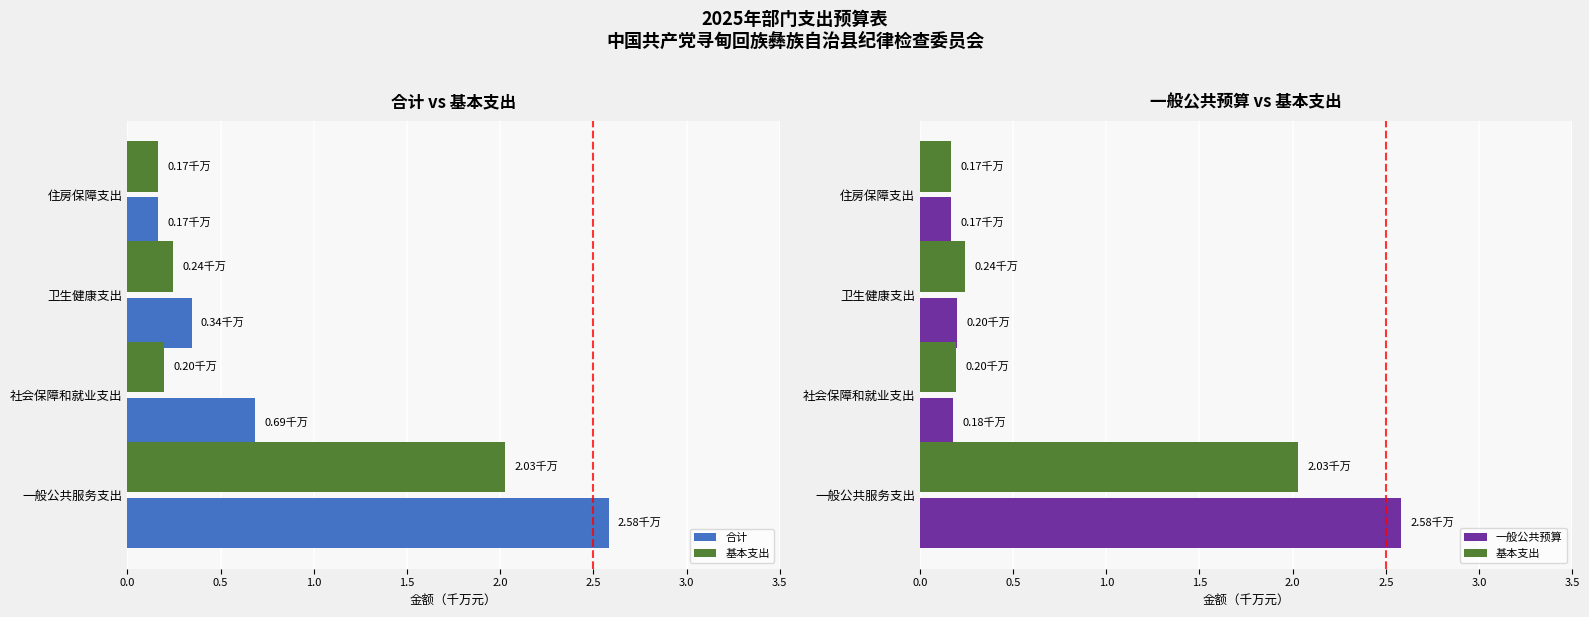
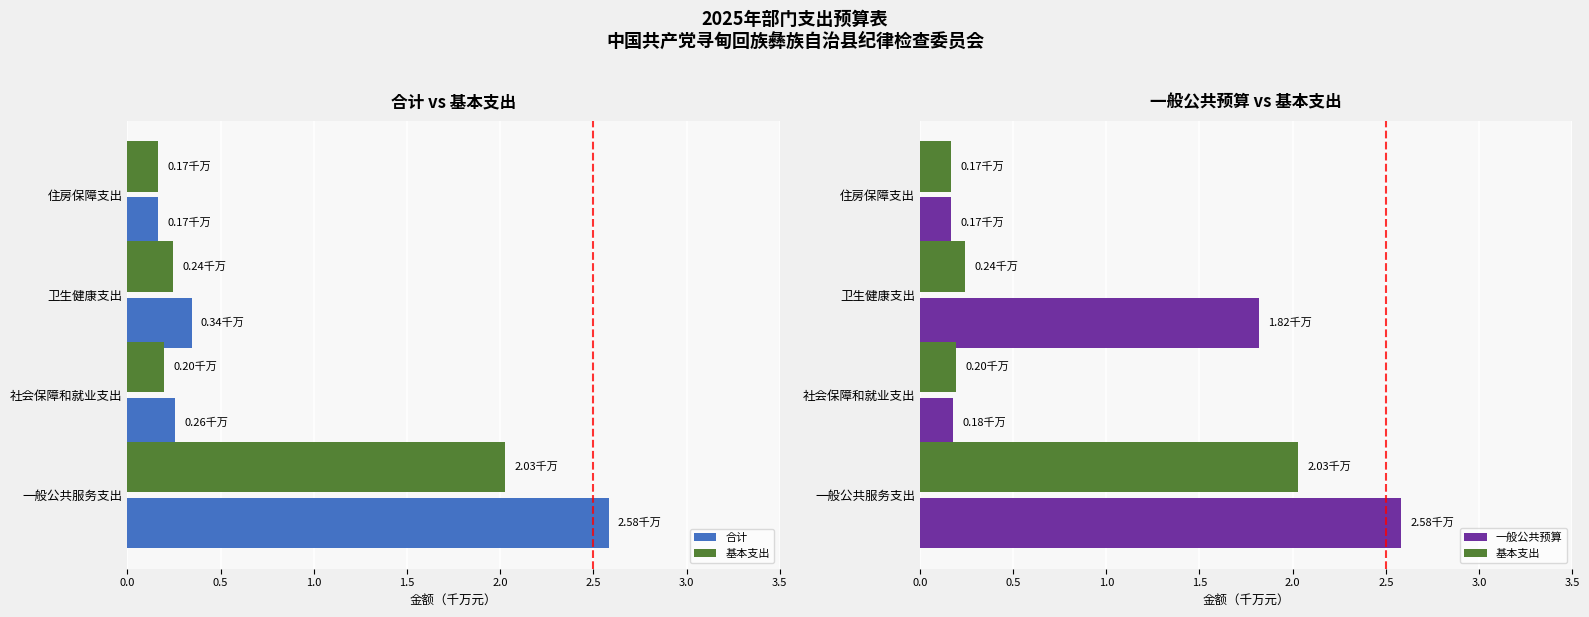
合计 vs 基本支出, 合计, 社会保障和就业支出: 0.69 -> 0.26
一般公共预算 vs 基本支出, 一般公共预算, 卫生健康支出: 0.20 -> 1.82
